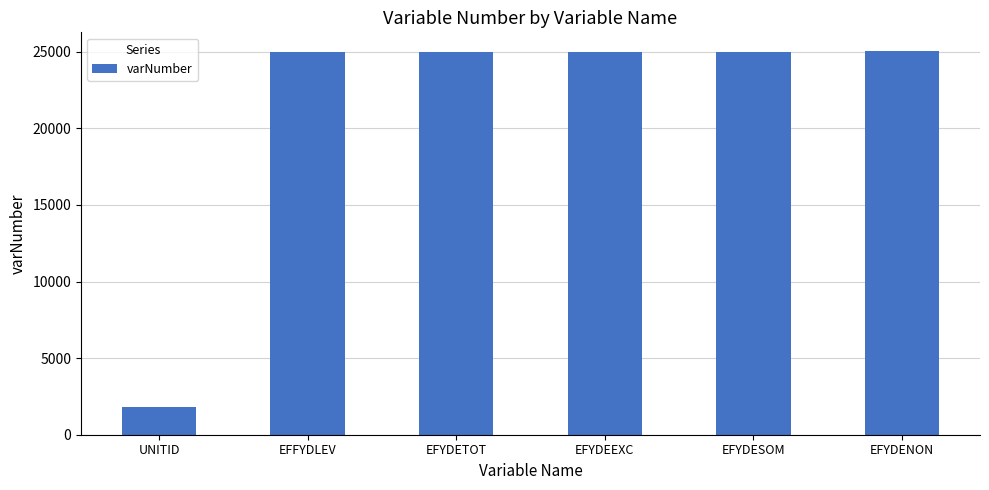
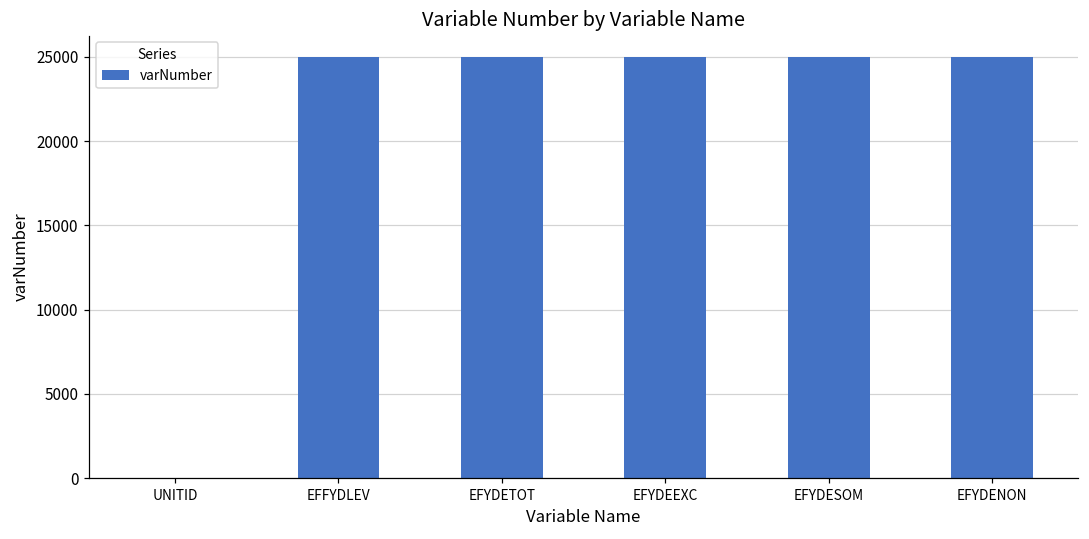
UNITID: 1800 -> 0
